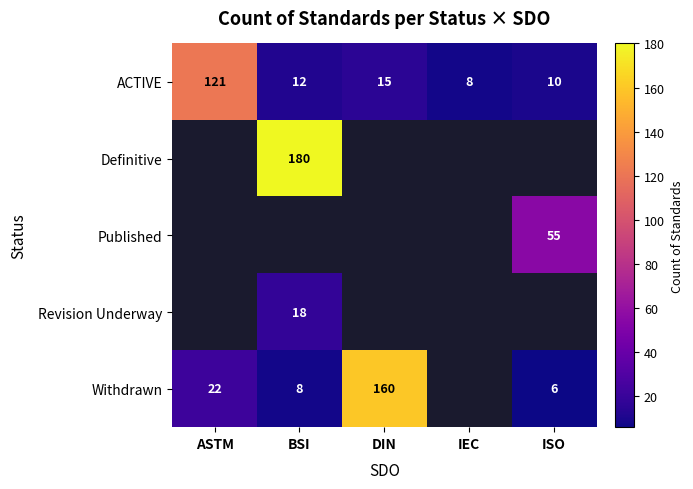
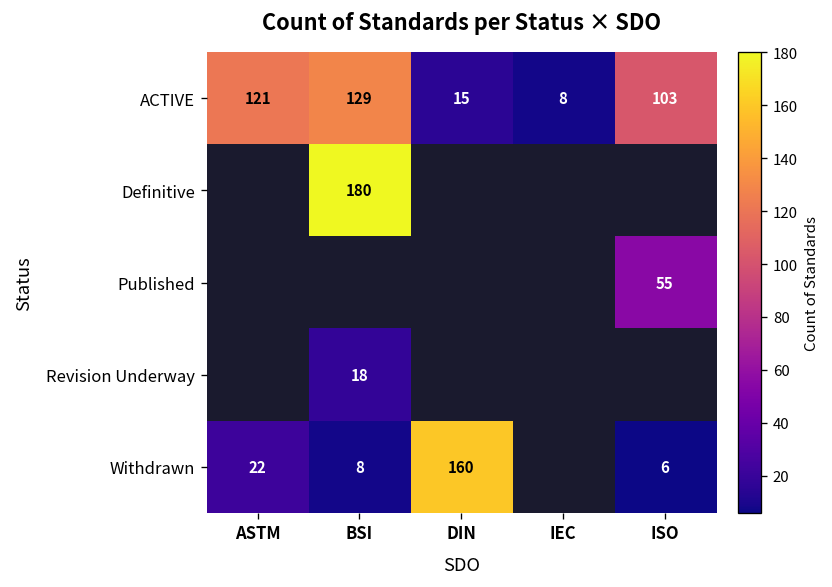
ACTIVE, BSI: 12 -> 129
ACTIVE, ISO: 10 -> 103
